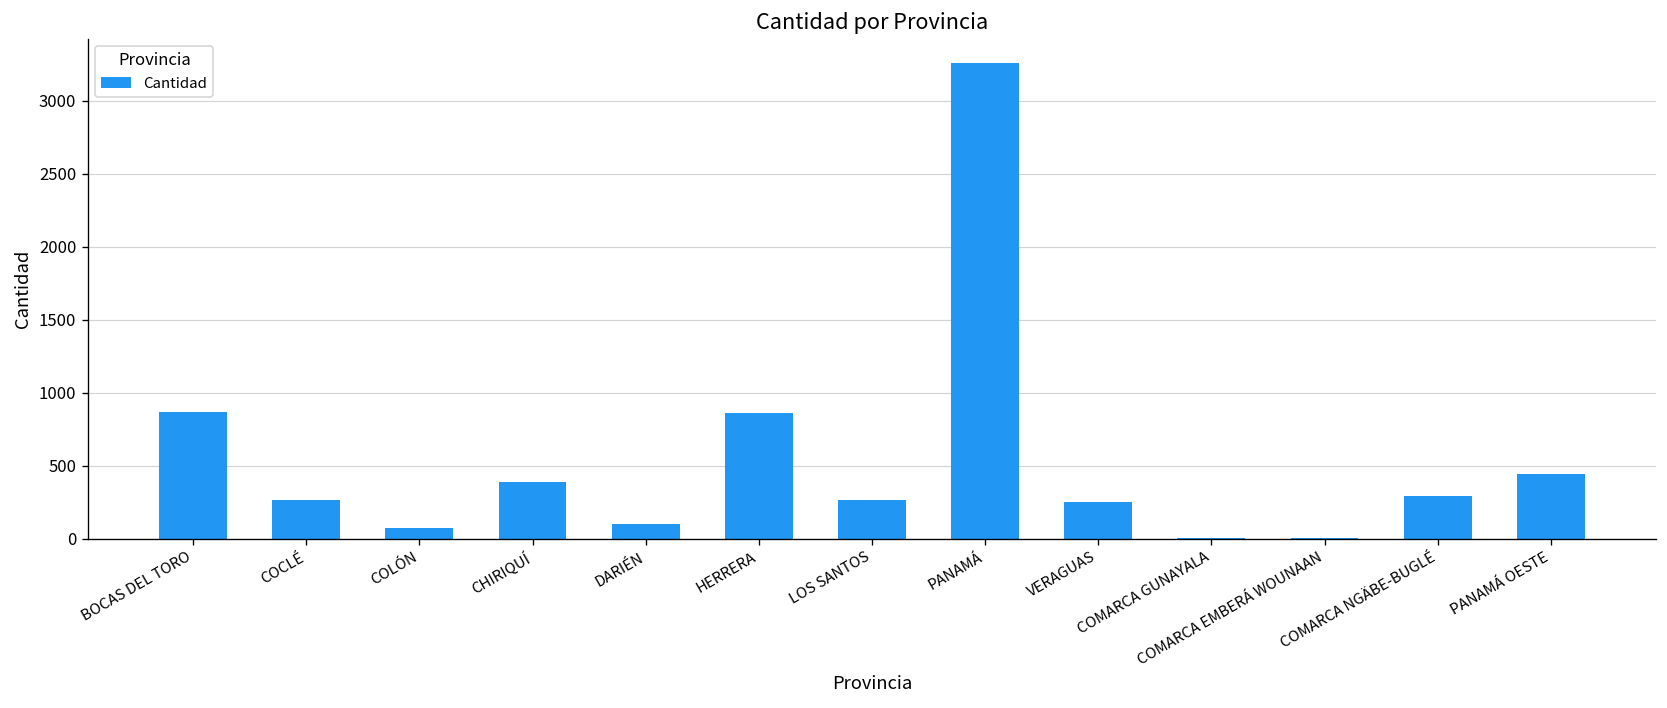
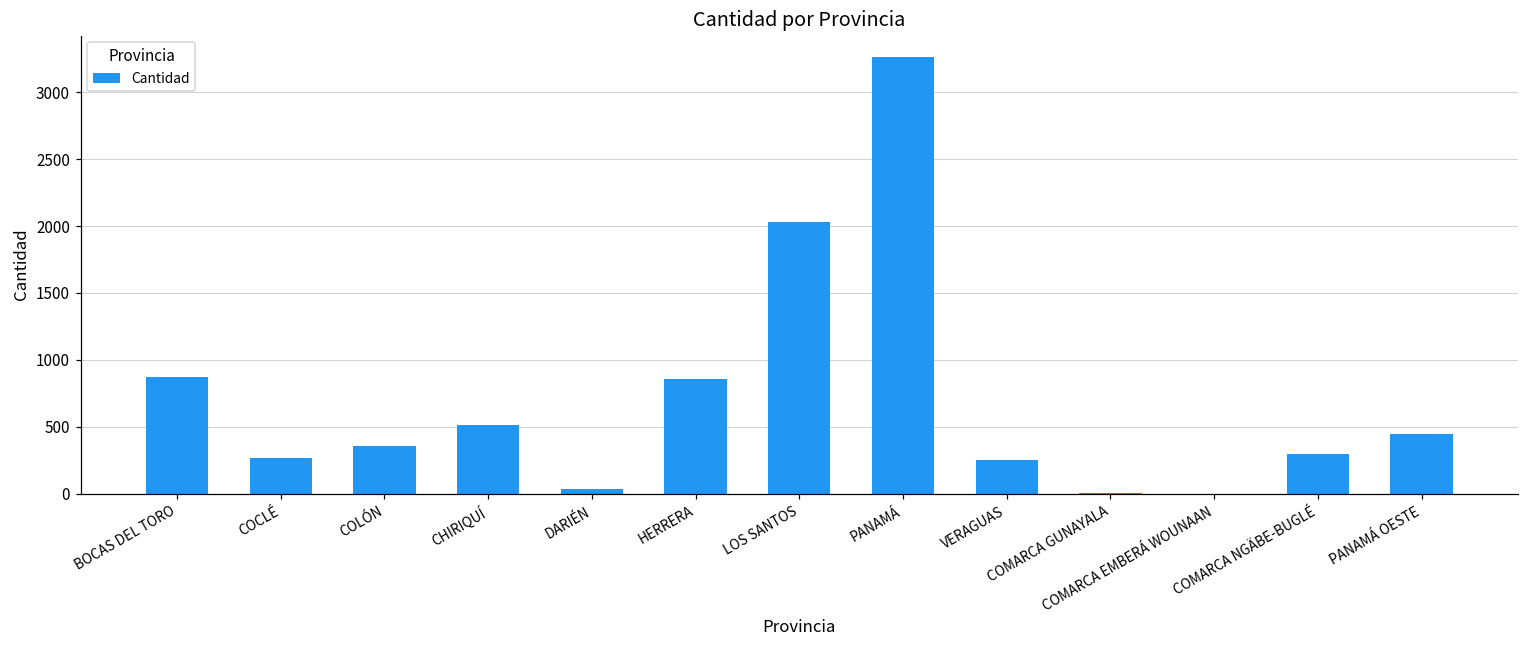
COLÓN: 70 -> 360
CHIRIQUÍ: 390 -> 510
DARIÉN: 100 -> 30
LOS SANTOS: 260 -> 2030
